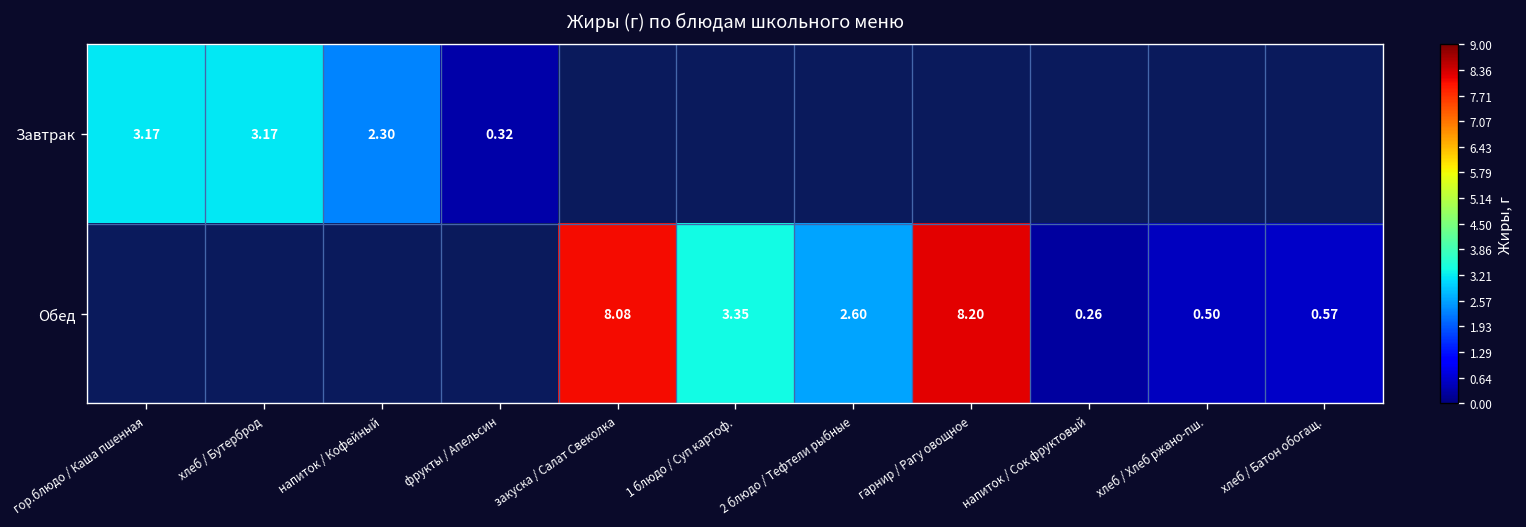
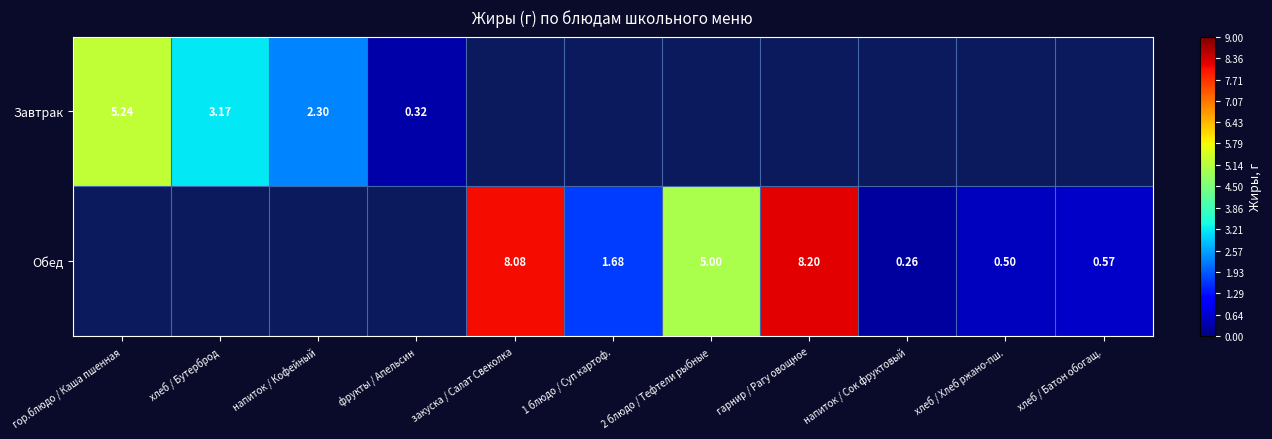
Завтрак, гор.блюдо / Каша пшенная: 3.17 -> 5.24
Обед, 1 блюдо / Суп картоф.: 3.35 -> 1.68
Обед, 2 блюдо / Тефтели рыбные: 2.60 -> 5.00
